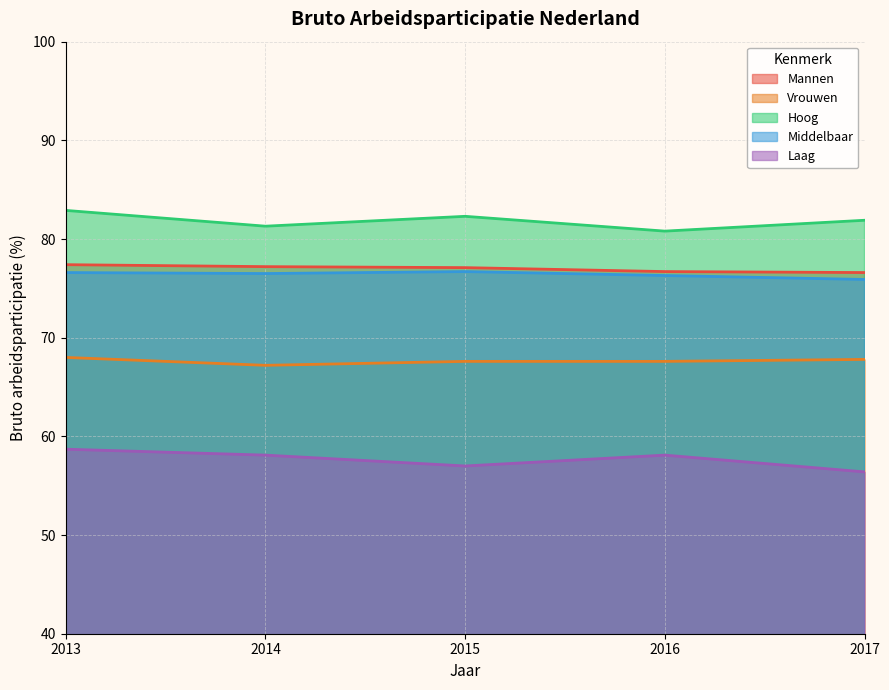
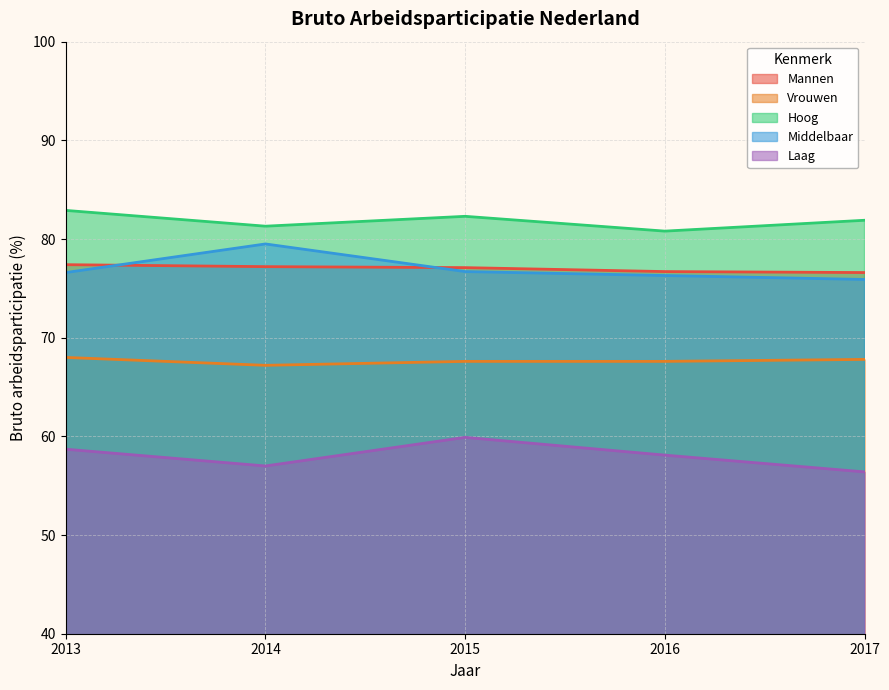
Middelbaar, 2014: 77 -> 80
Laag, 2014: 58 -> 57
Laag, 2015: 57 -> 60
